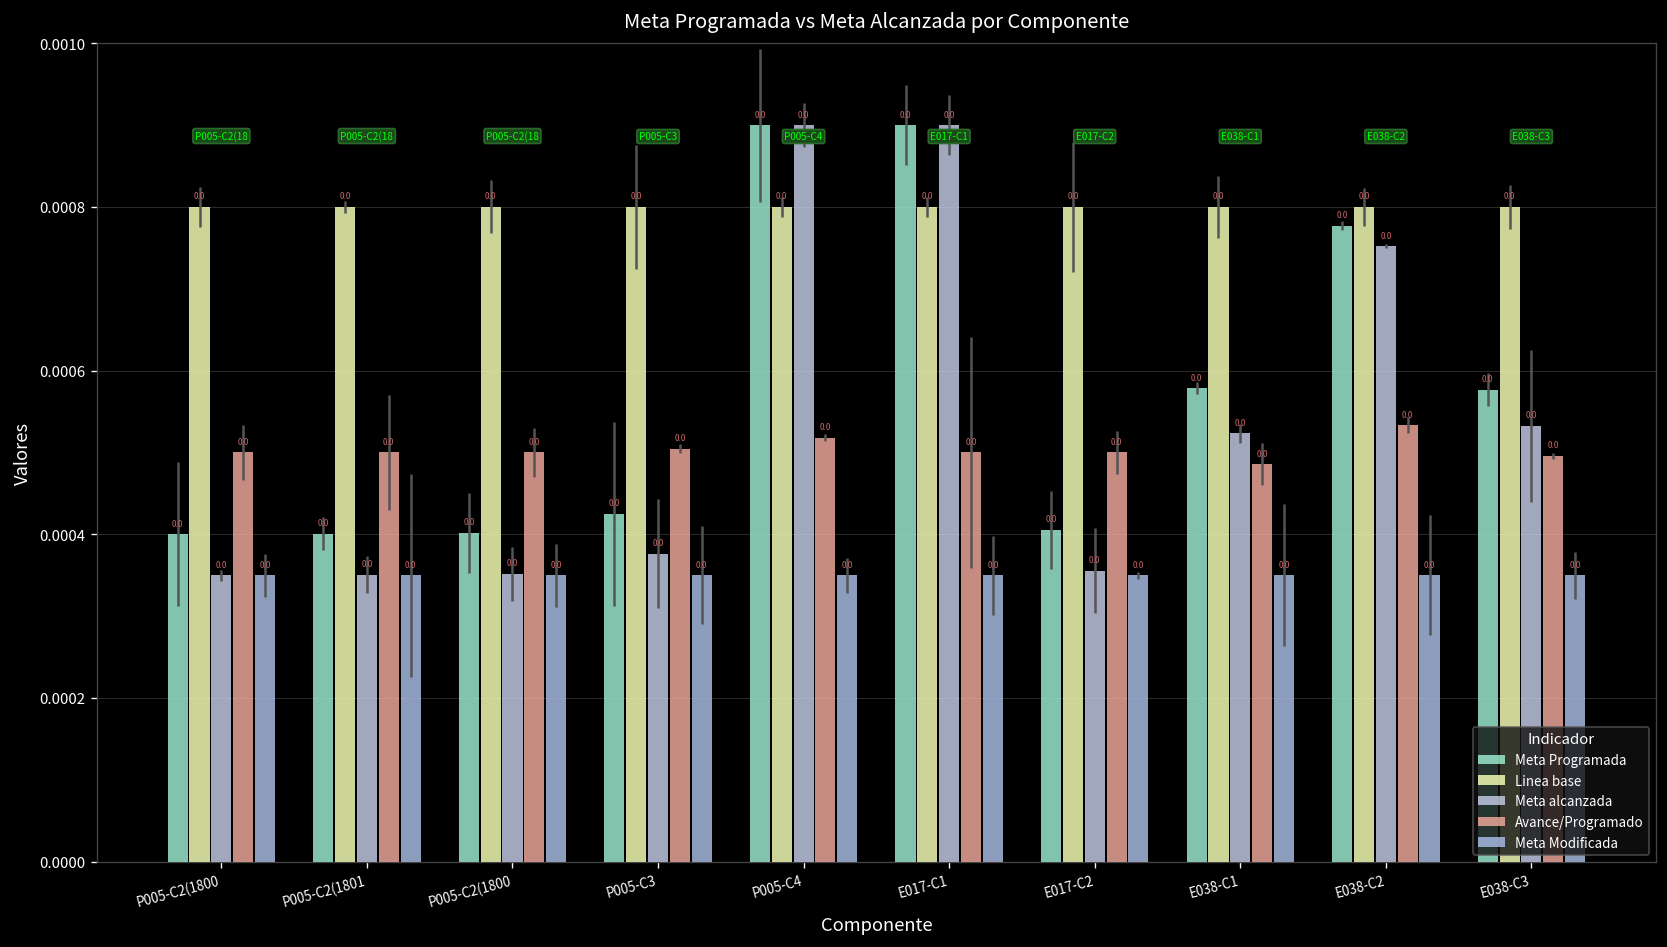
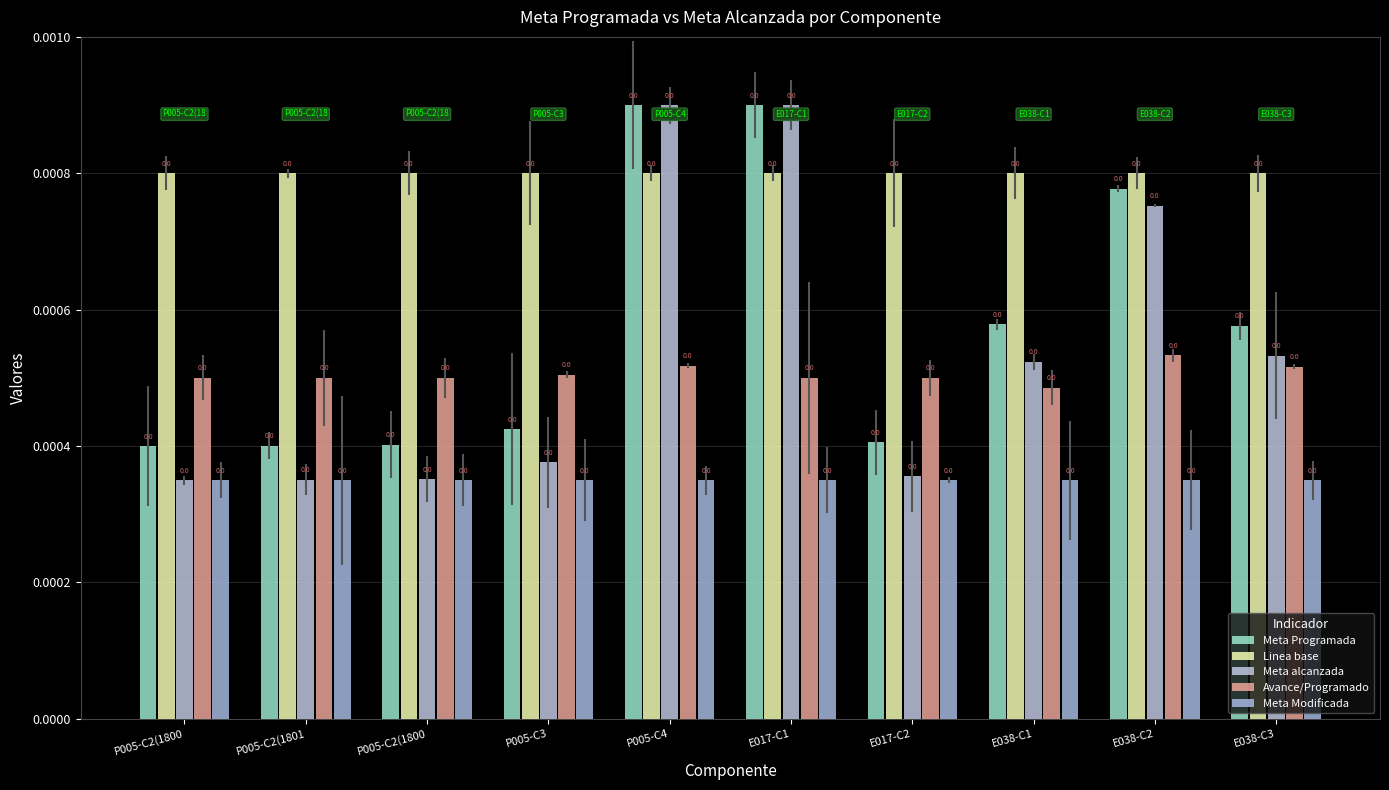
Avance/Programado, E038-C3: 0.00050 -> 0.00052
